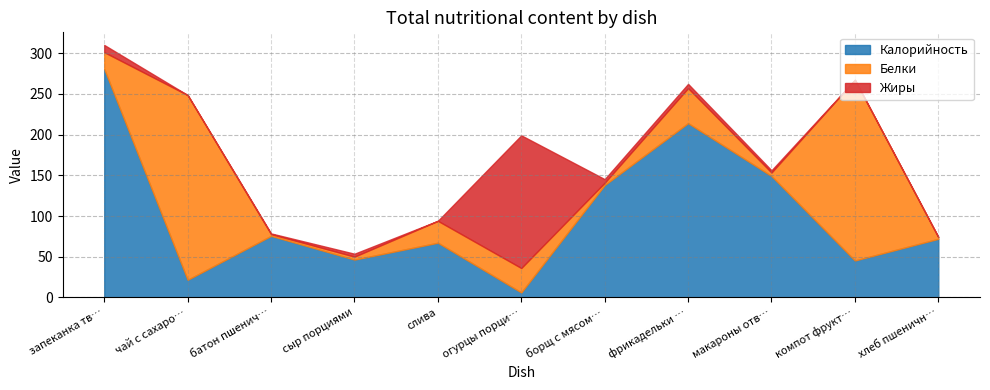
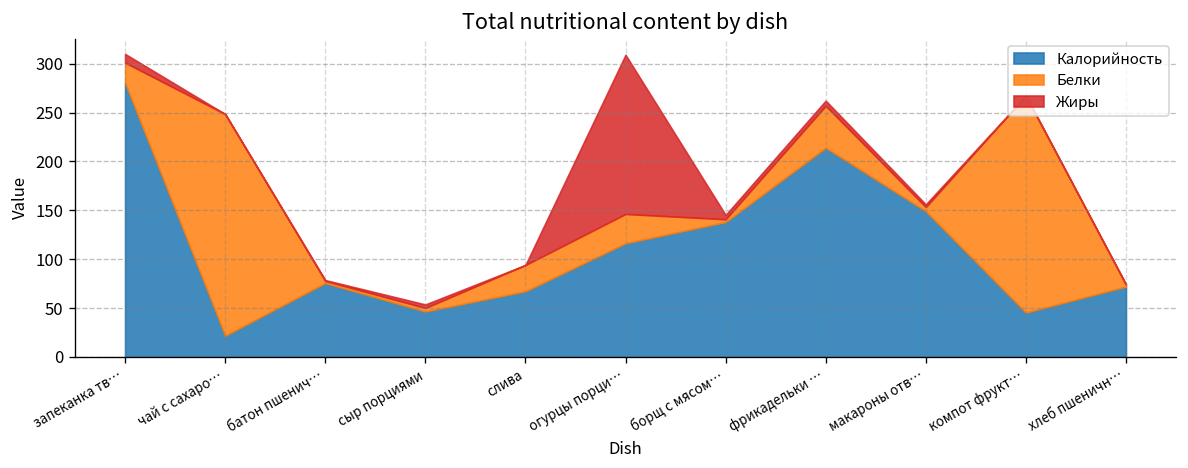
Калорийность, огурцы порци…: 10 -> 120
